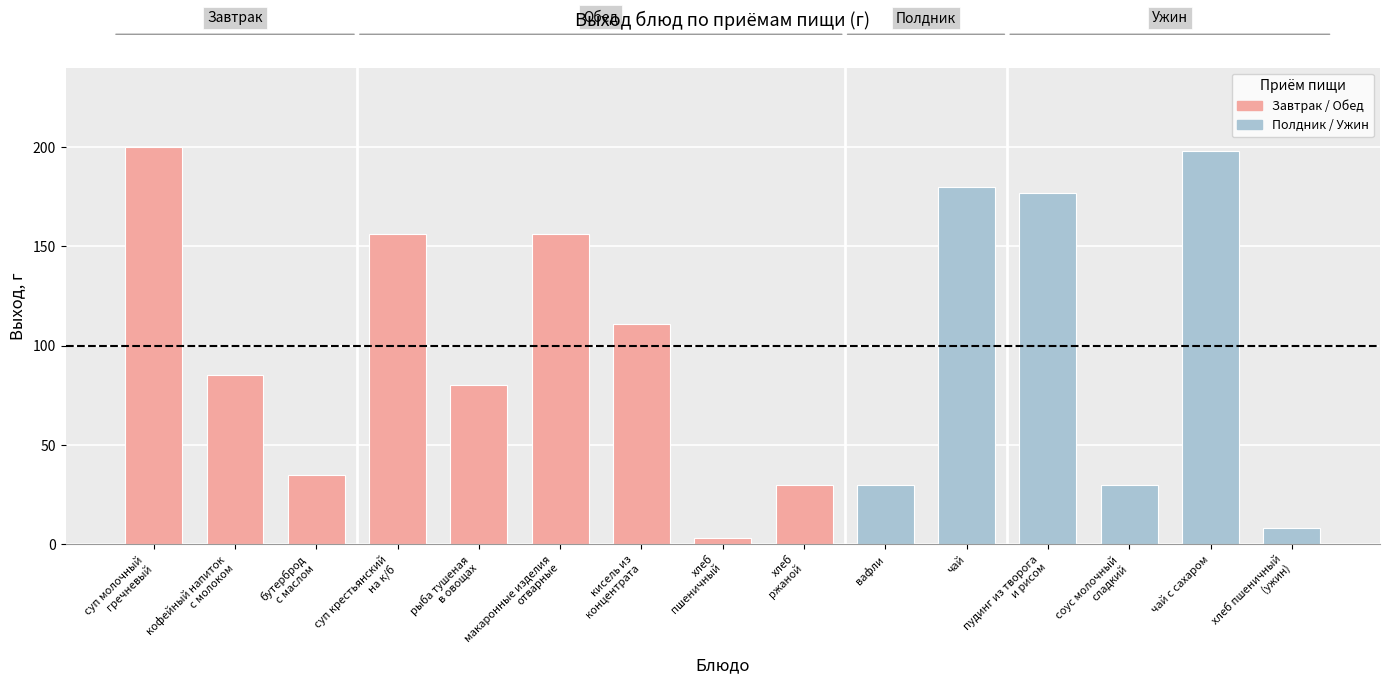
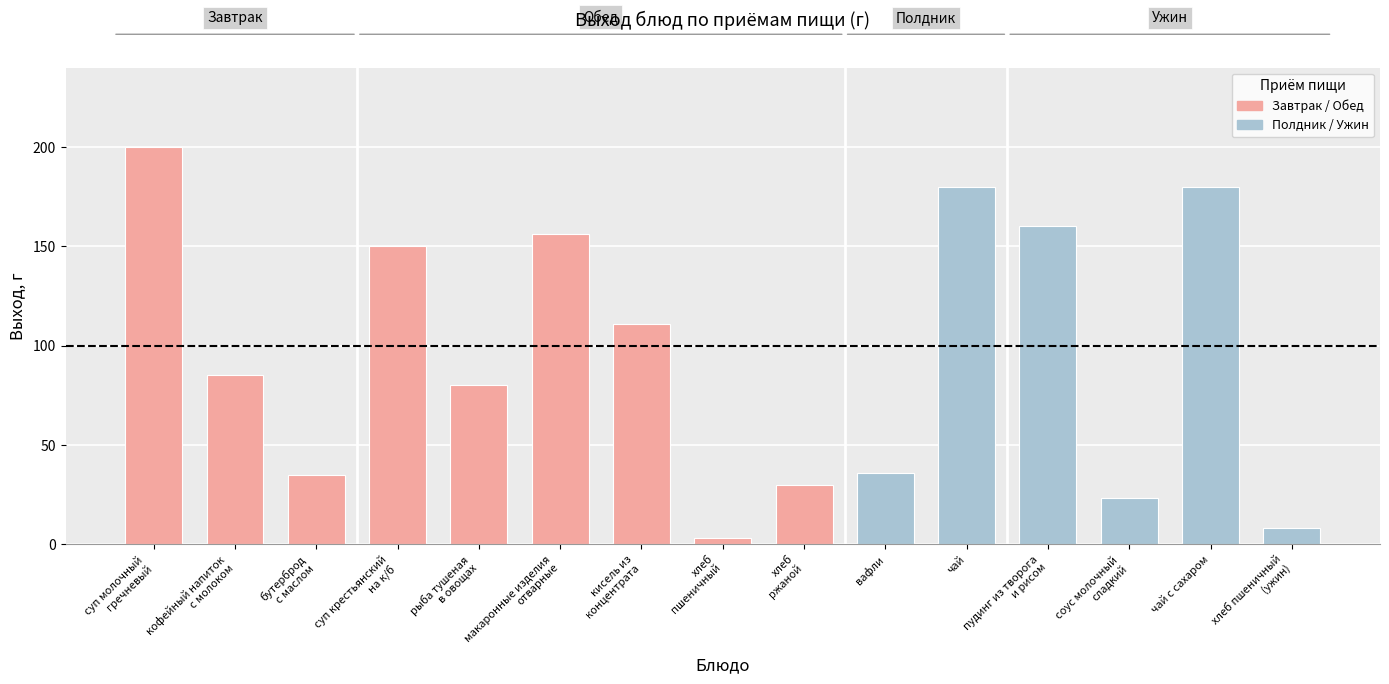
суп крестьянский на к/б: 156 -> 150
вафли: 30 -> 36
пудинг из творога и рисом: 177 -> 160
соус молочный сладкий: 30 -> 23
чай с сахаром: 198 -> 180
